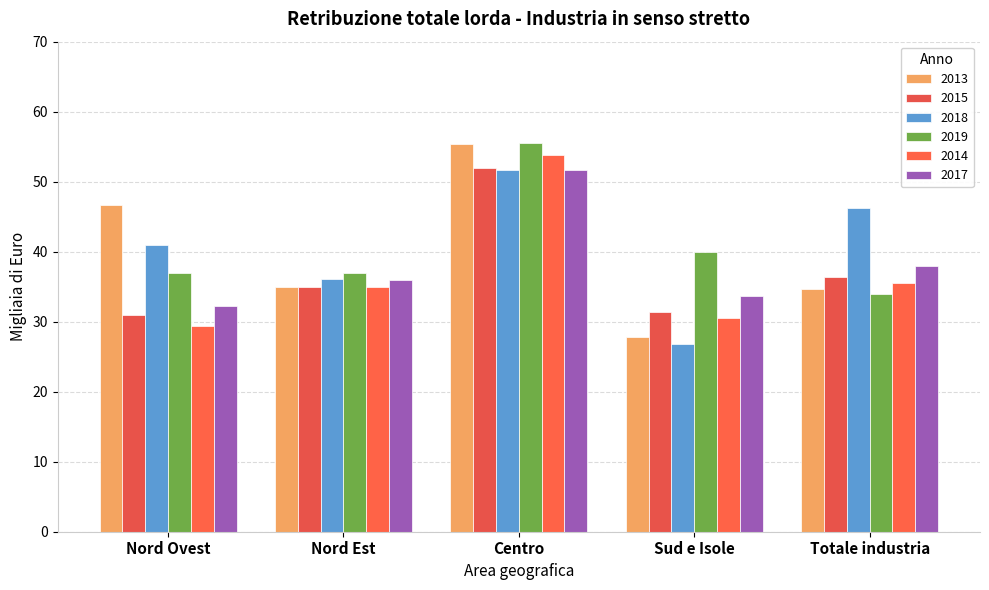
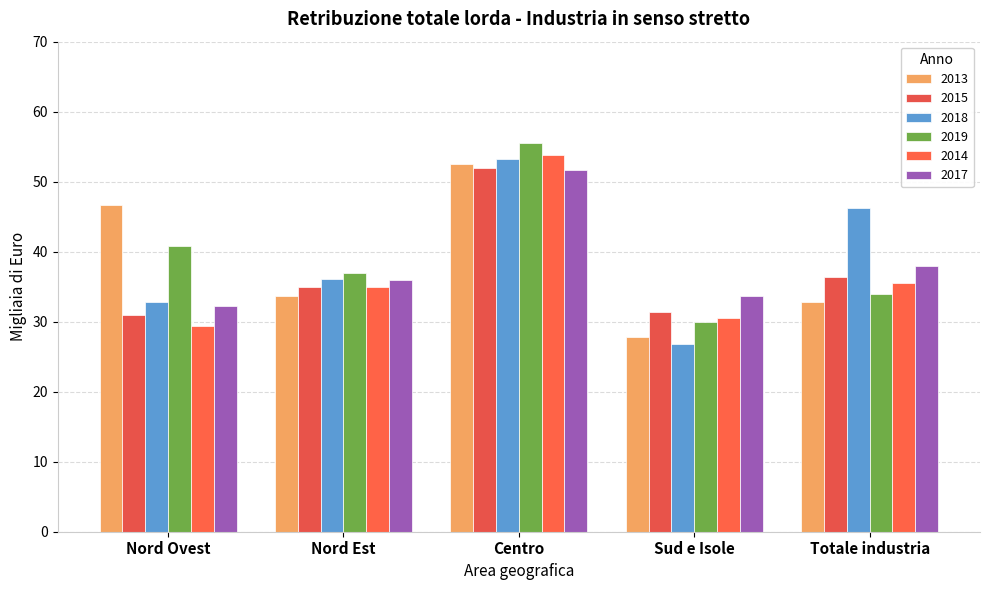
2018, Nord Ovest: 41 -> 33
2019, Nord Ovest: 37 -> 41
2013, Nord Est: 35 -> 34
2013, Centro: 55 -> 53
2018, Centro: 52 -> 53
2019, Sud e Isole: 40 -> 30
2013, Totale industria: 35 -> 33
